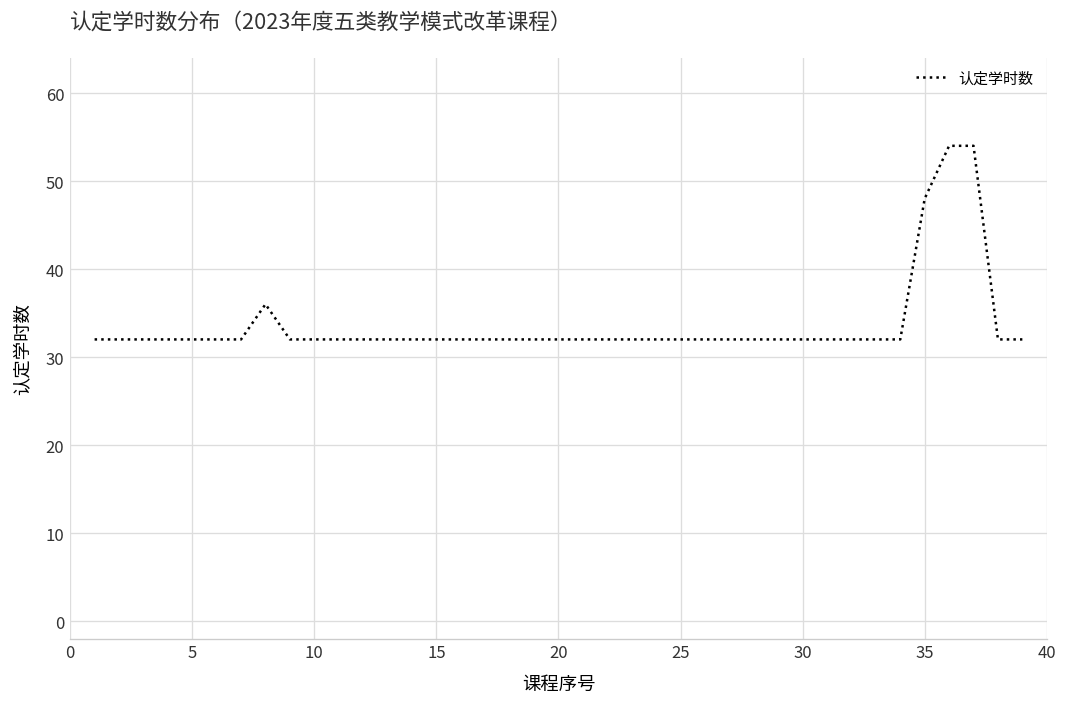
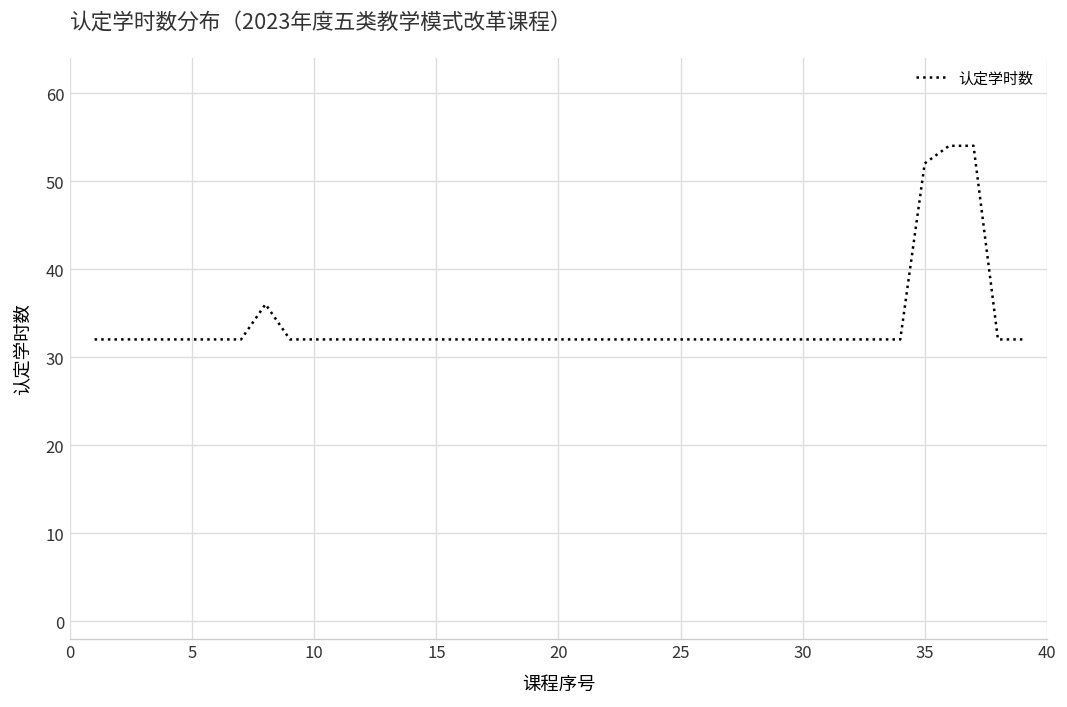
35: 48 -> 52
